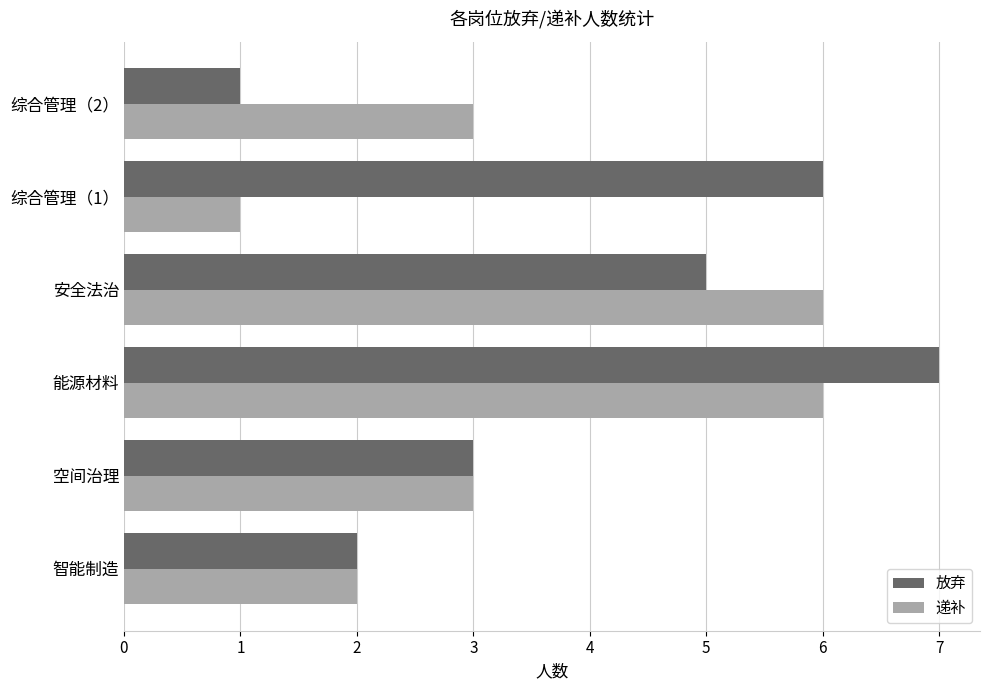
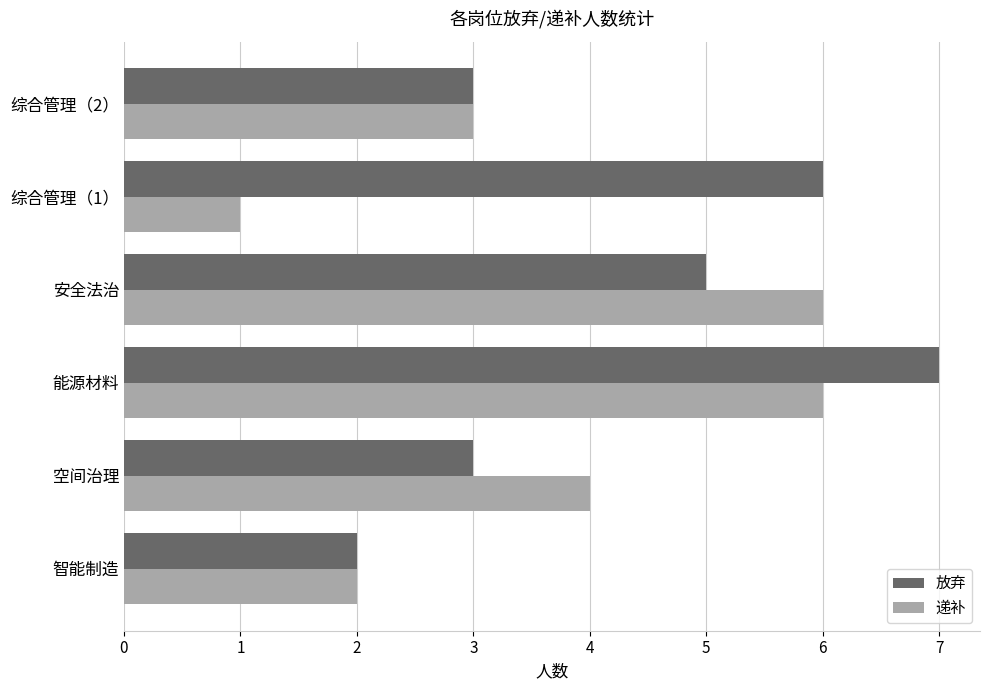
放弃, 综合管理（2）: 1 -> 3
递补, 空间治理: 3 -> 4
